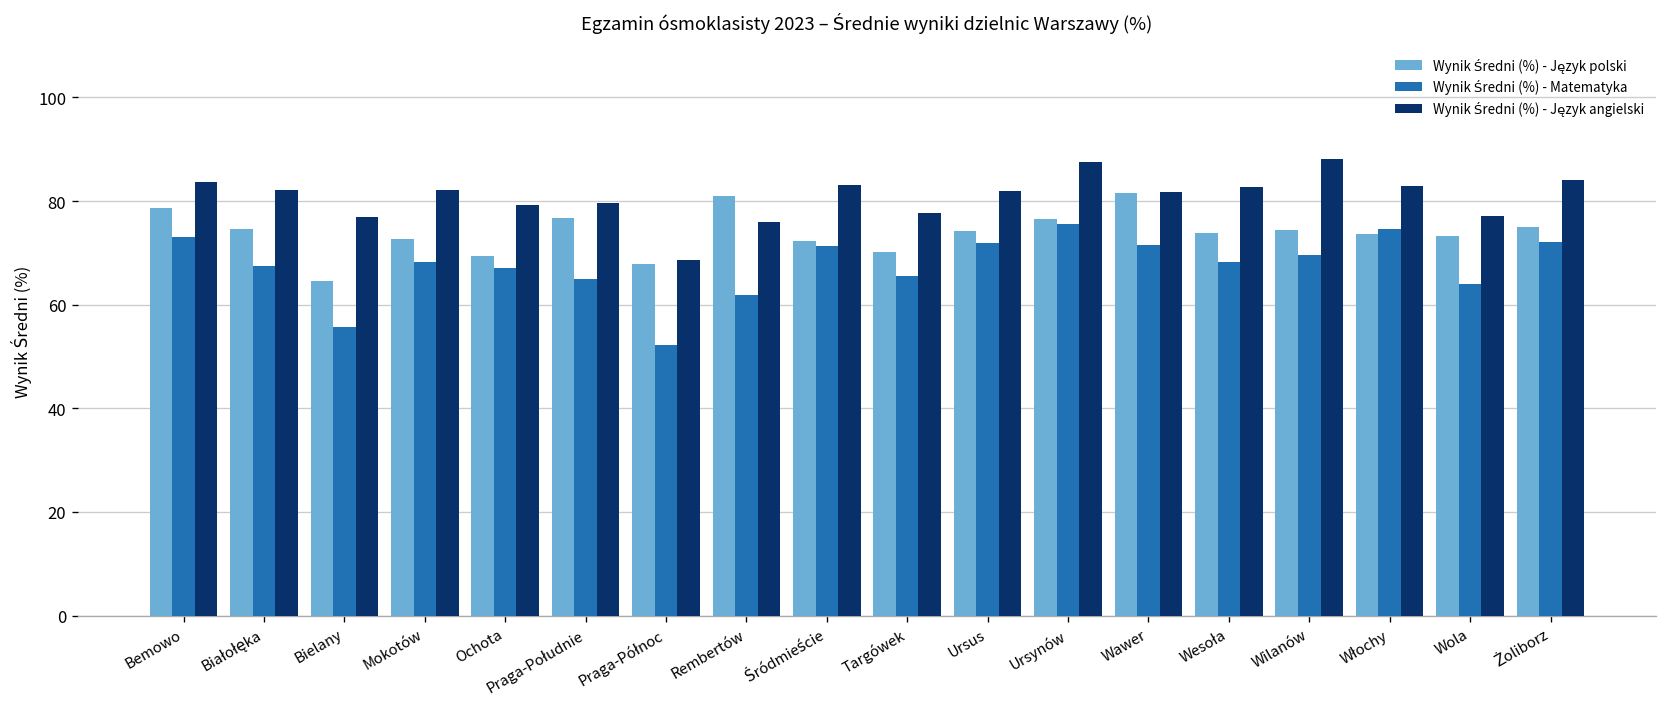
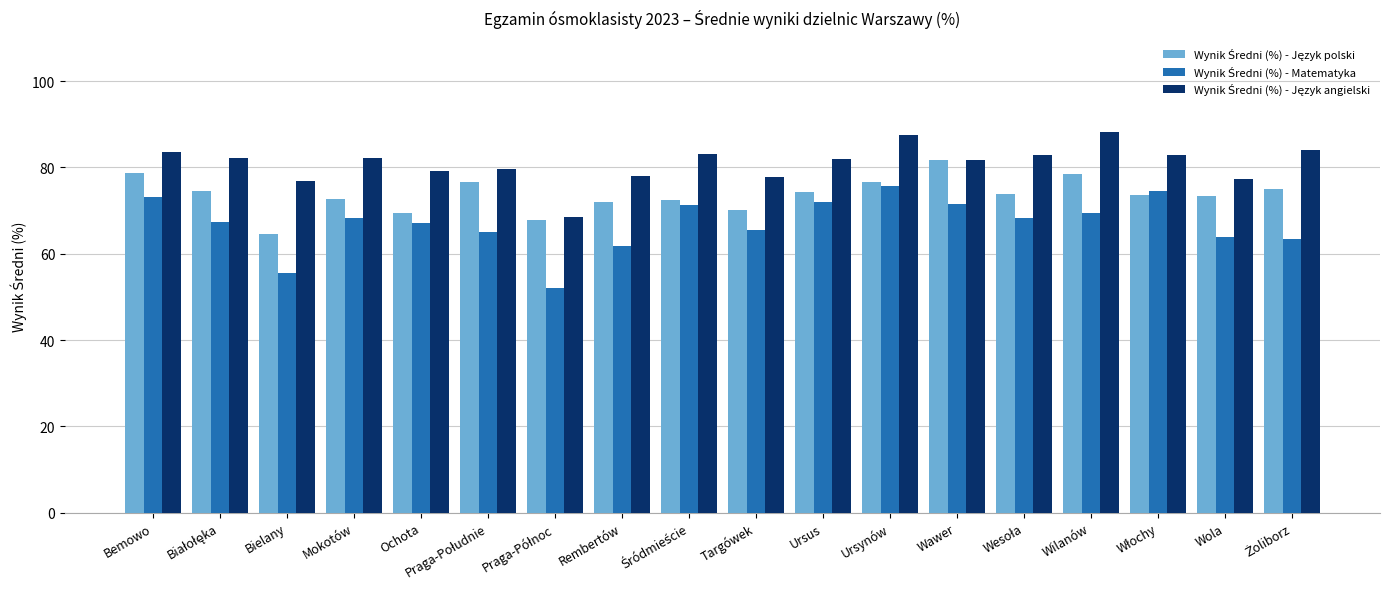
Wynik Średni (%) - Język polski, Rembertów: 81 -> 72
Wynik Średni (%) - Język angielski, Rembertów: 76 -> 78
Wynik Średni (%) - Język polski, Wilanów: 74 -> 78
Wynik Średni (%) - Matematyka, Żoliborz: 72 -> 63
